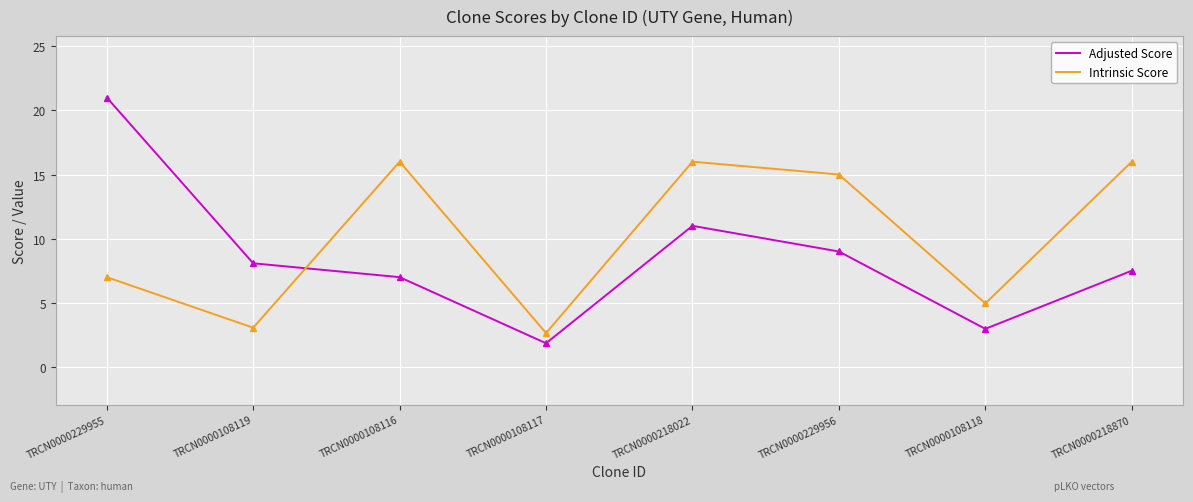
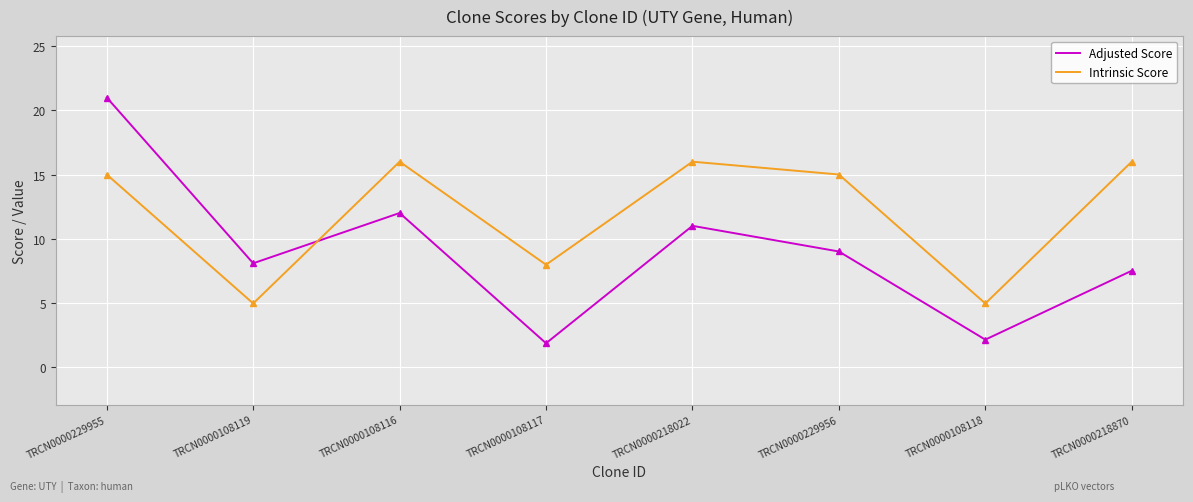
Intrinsic Score, TRCN0000229955: 7 -> 15
Intrinsic Score, TRCN0000108119: 3.1 -> 5.0
Adjusted Score, TRCN0000108116: 7 -> 12
Intrinsic Score, TRCN0000108117: 2.6 -> 8.0
Adjusted Score, TRCN0000108118: 3.0 -> 2.1
